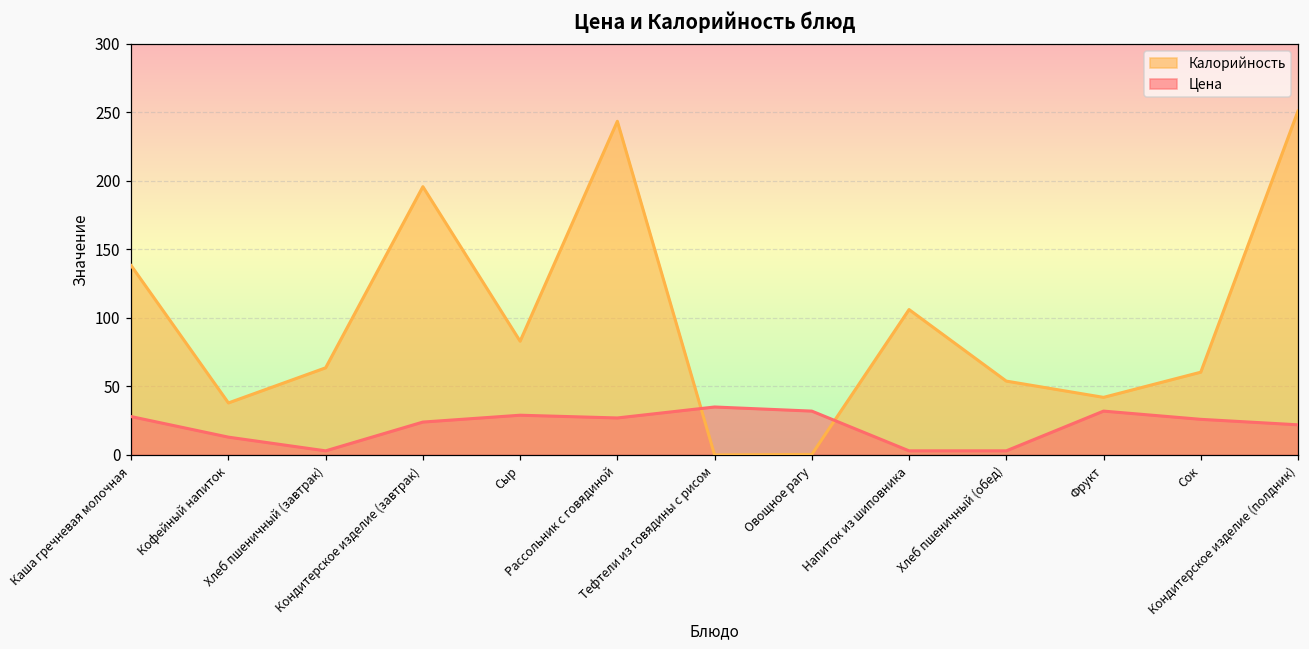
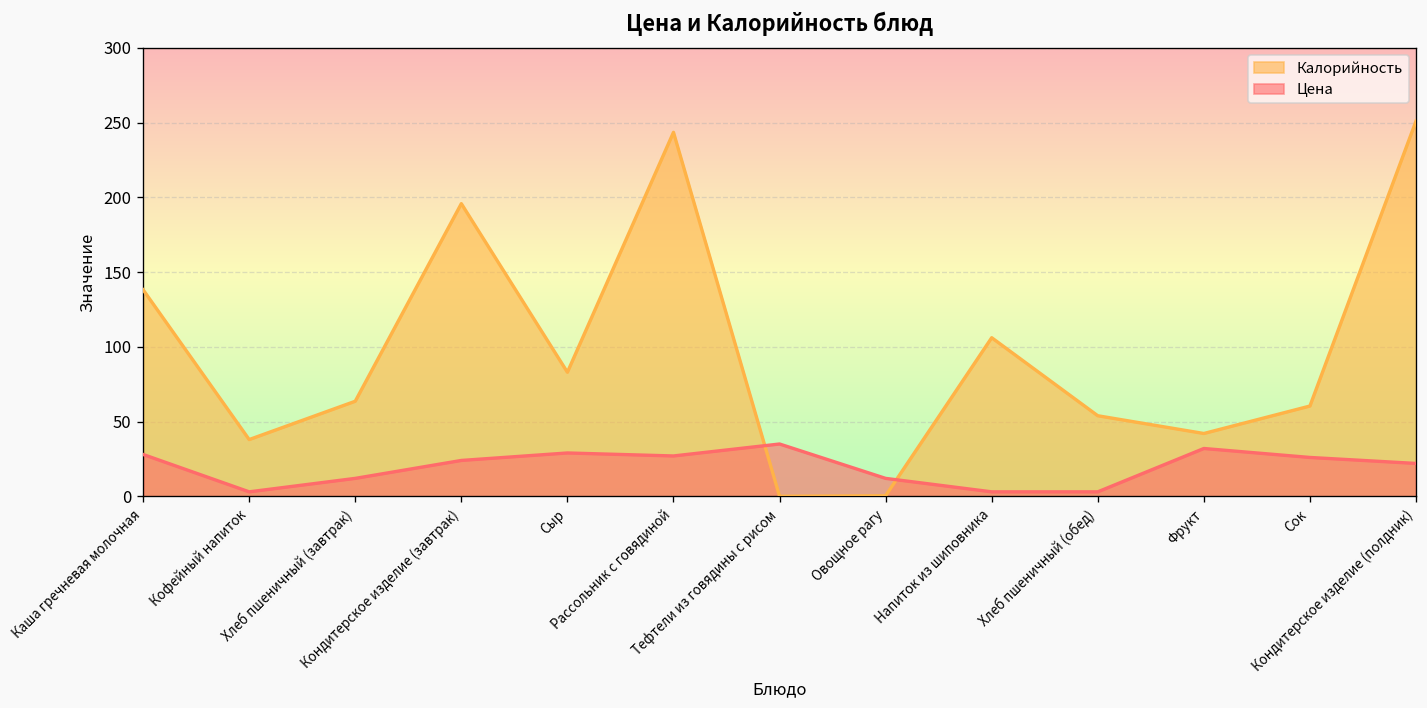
Цена, Кофейный напиток: 13 -> 3
Цена, Хлеб пшеничный (завтрак): 3 -> 12
Цена, Овощное рагу: 32 -> 12
